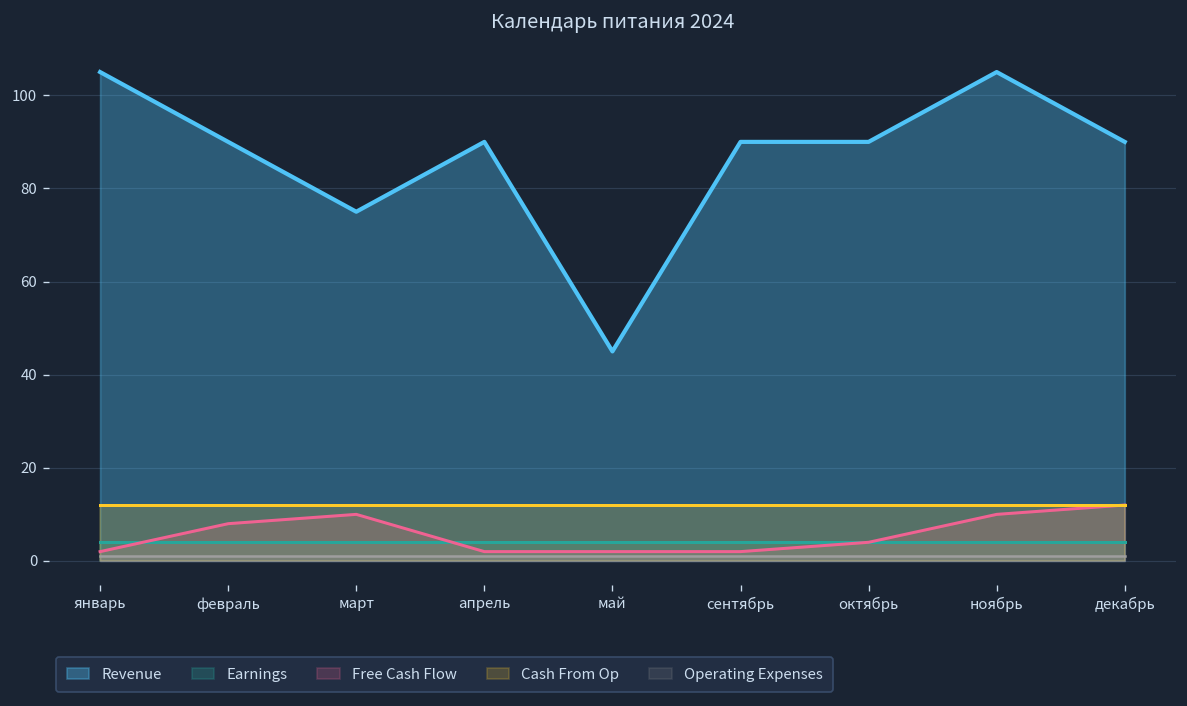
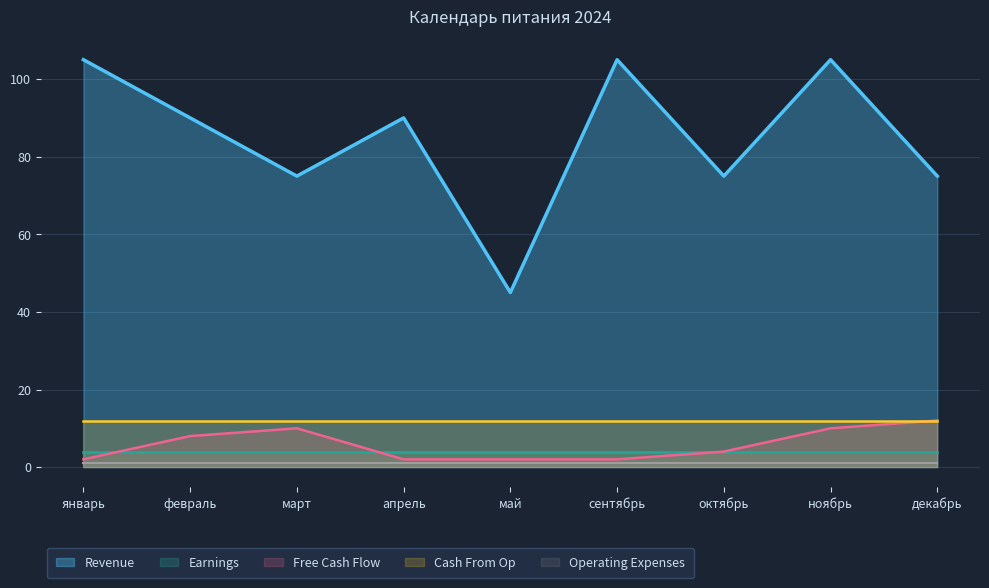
Revenue, сентябрь: 90 -> 105
Revenue, октябрь: 90 -> 75
Revenue, декабрь: 90 -> 75
